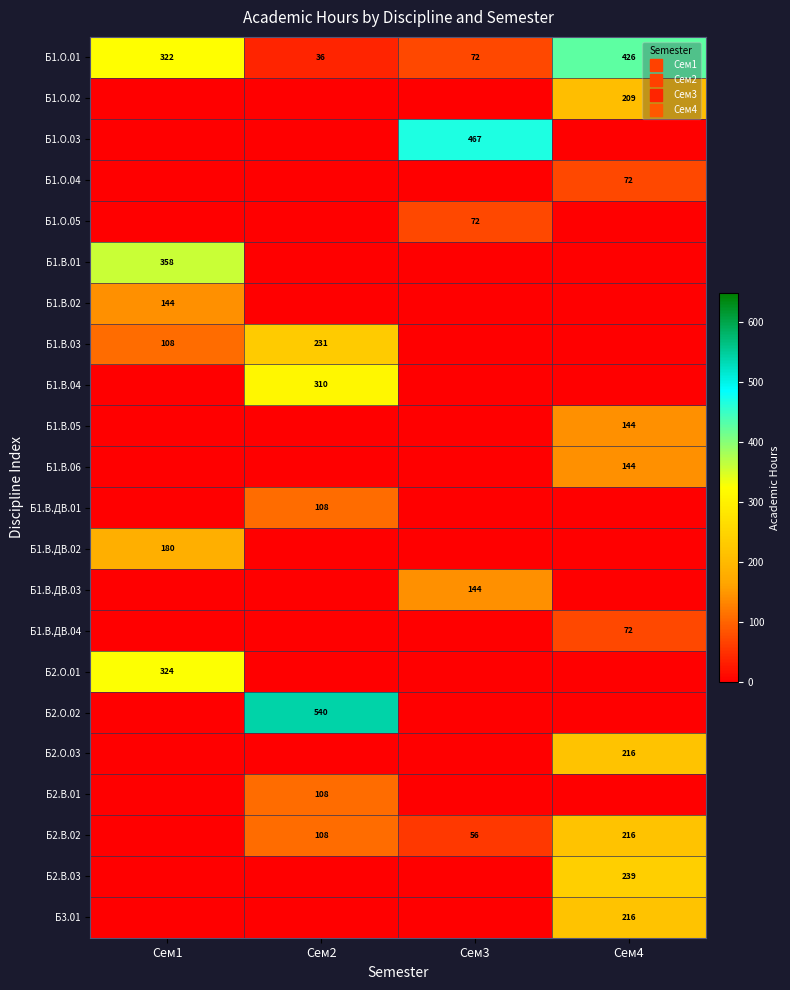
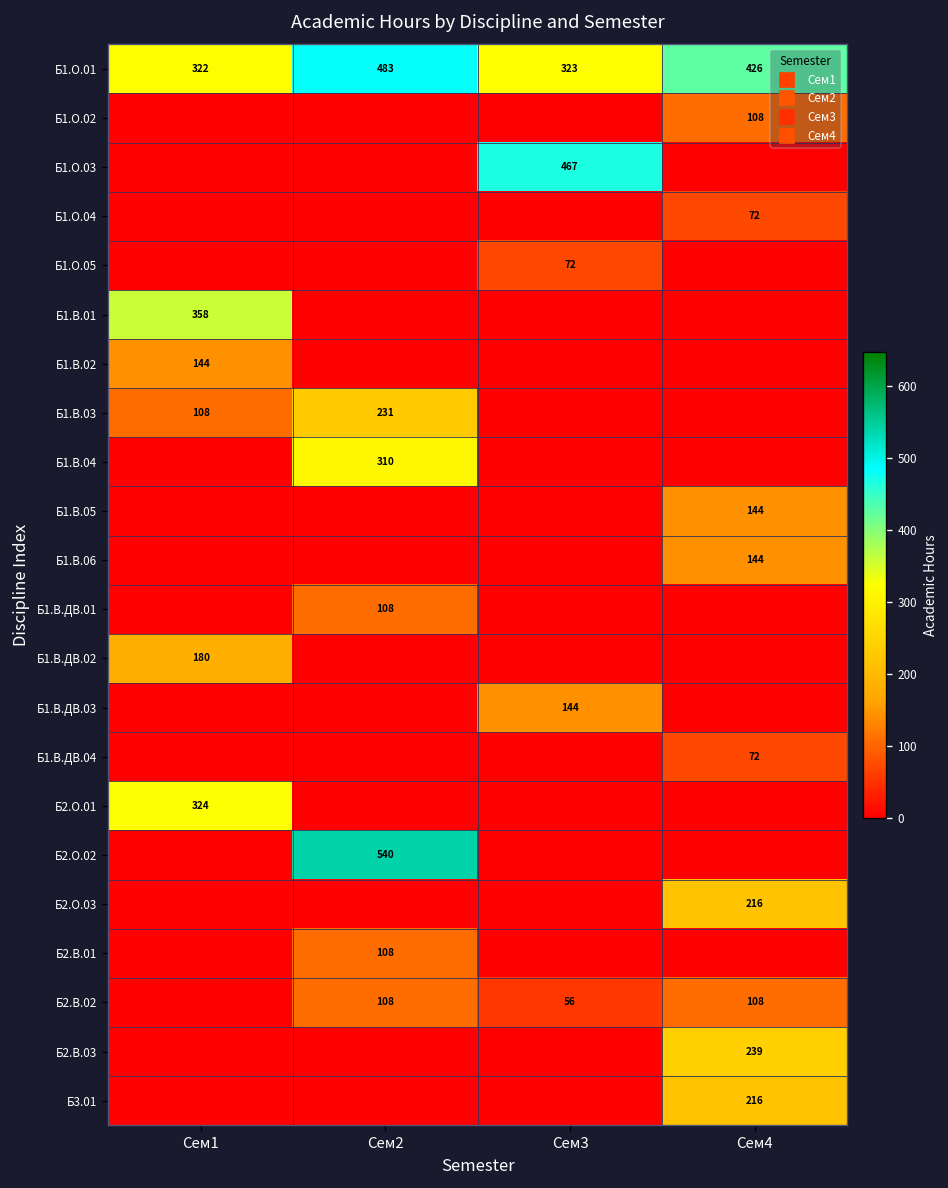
Б1.О.01, Сем2: 36 -> 483
Б1.О.01, Сем3: 72 -> 323
Б1.О.02, Сем4: 209 -> 108
Б2.В.02, Сем4: 216 -> 108
